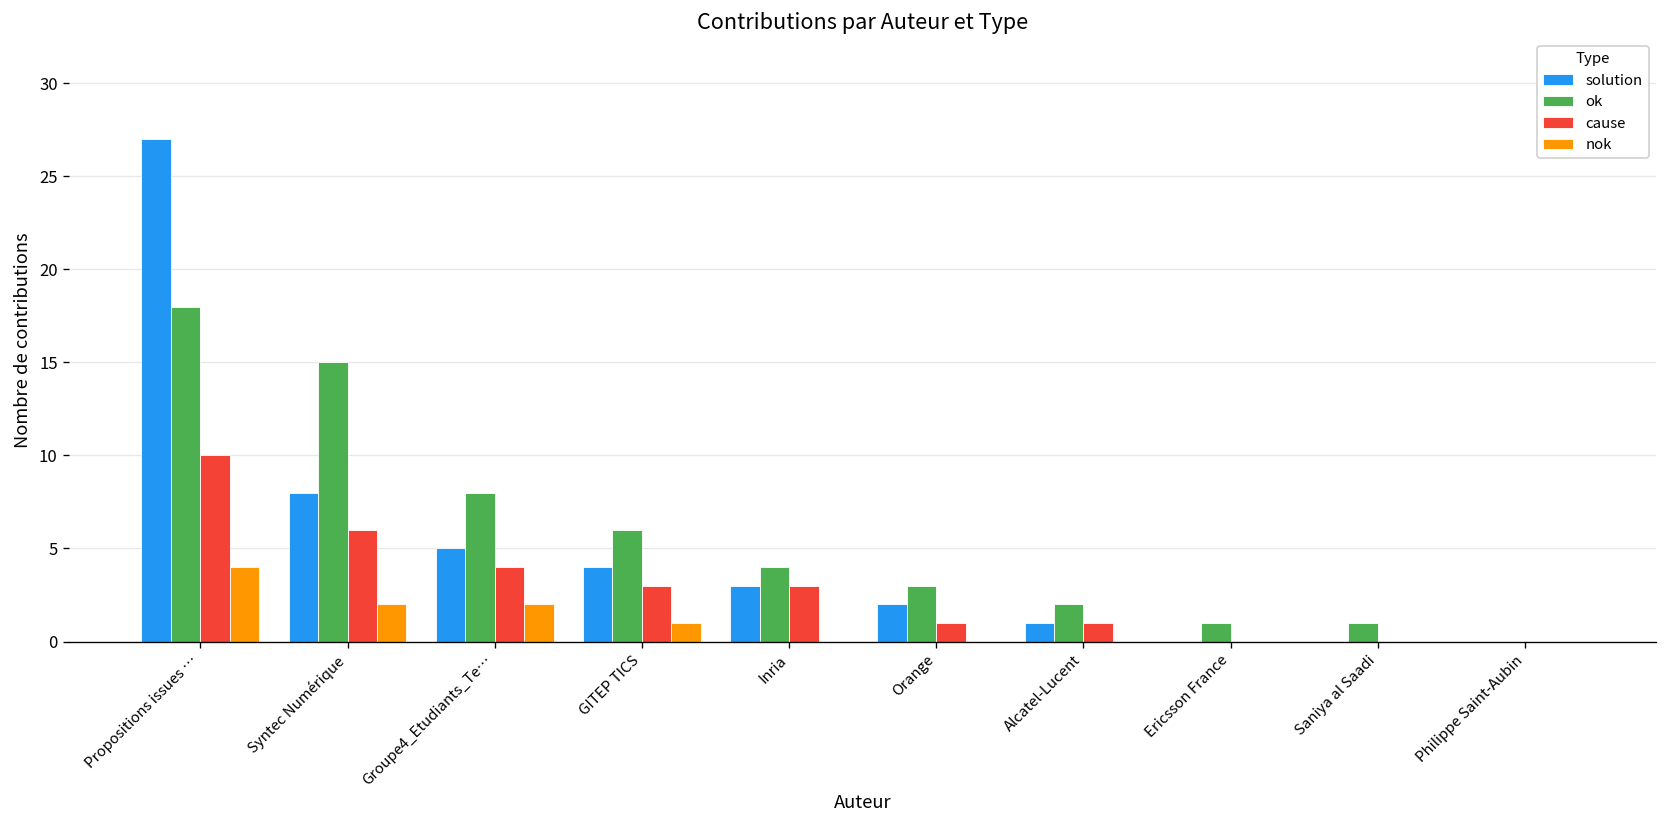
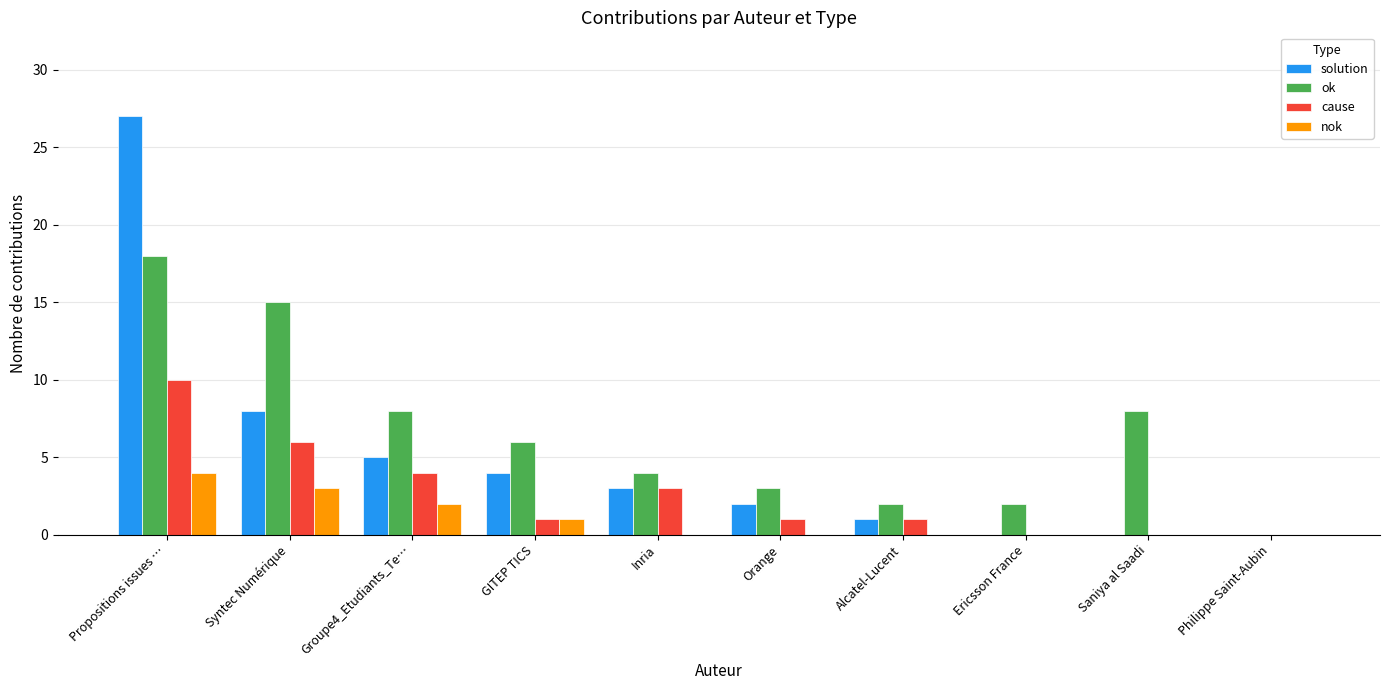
nok, Syntec Numérique: 2 -> 3
cause, GITEP TICS: 3 -> 1
ok, Ericsson France: 1 -> 2
ok, Saniya al Saadi: 1 -> 8
